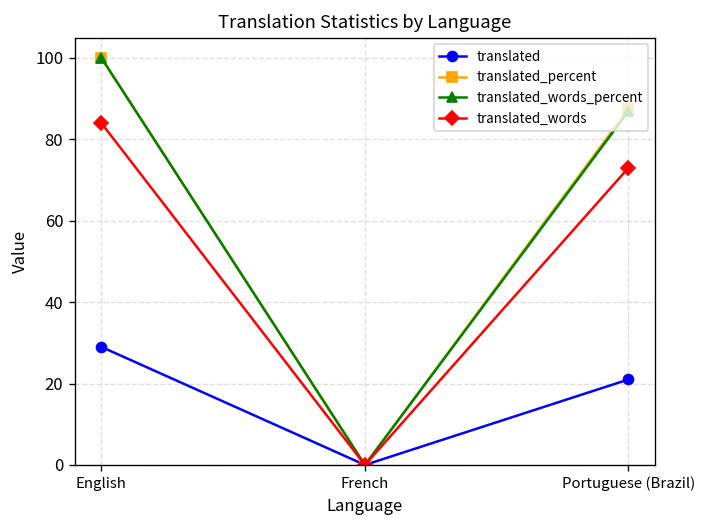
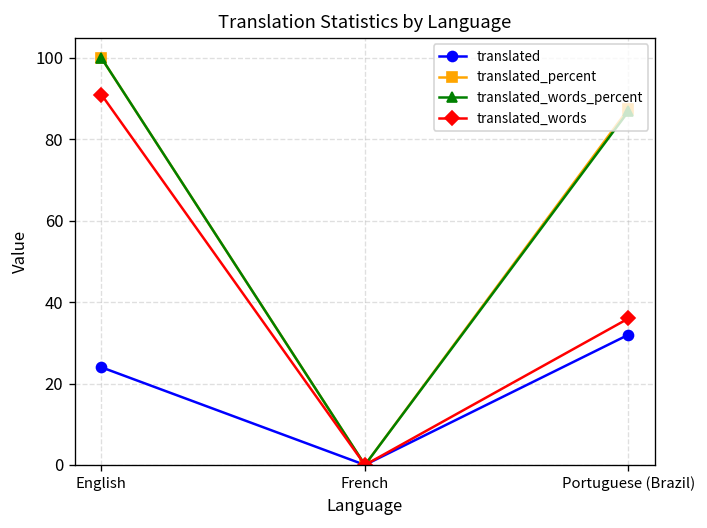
translated, English: 29 -> 24
translated_words, English: 84 -> 91
translated, Portuguese (Brazil): 21 -> 32
translated_words, Portuguese (Brazil): 73 -> 36
